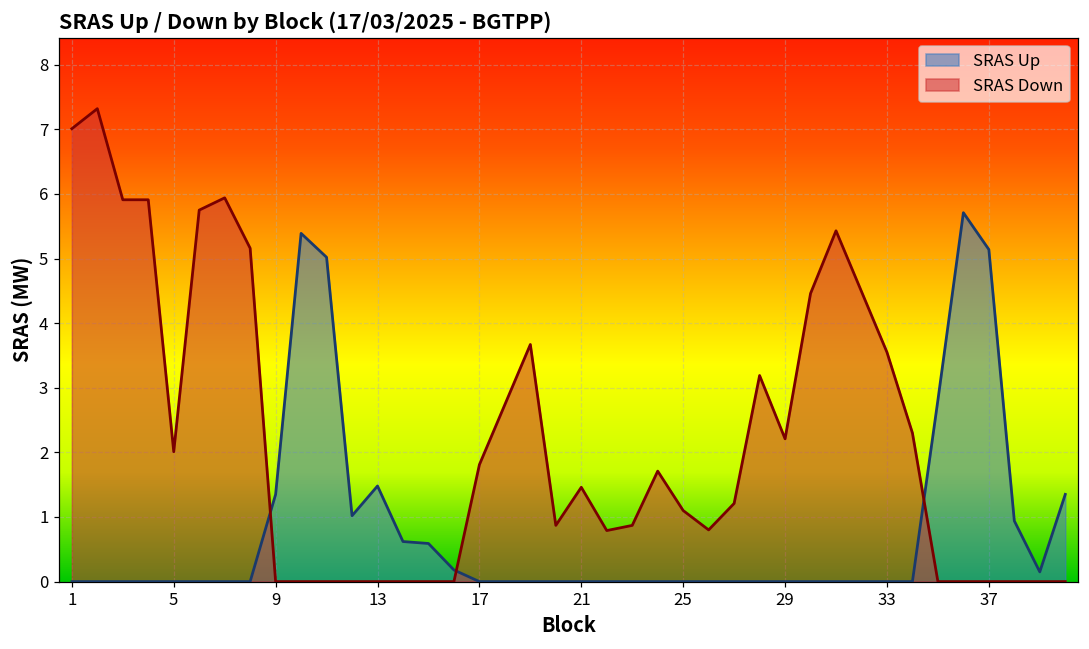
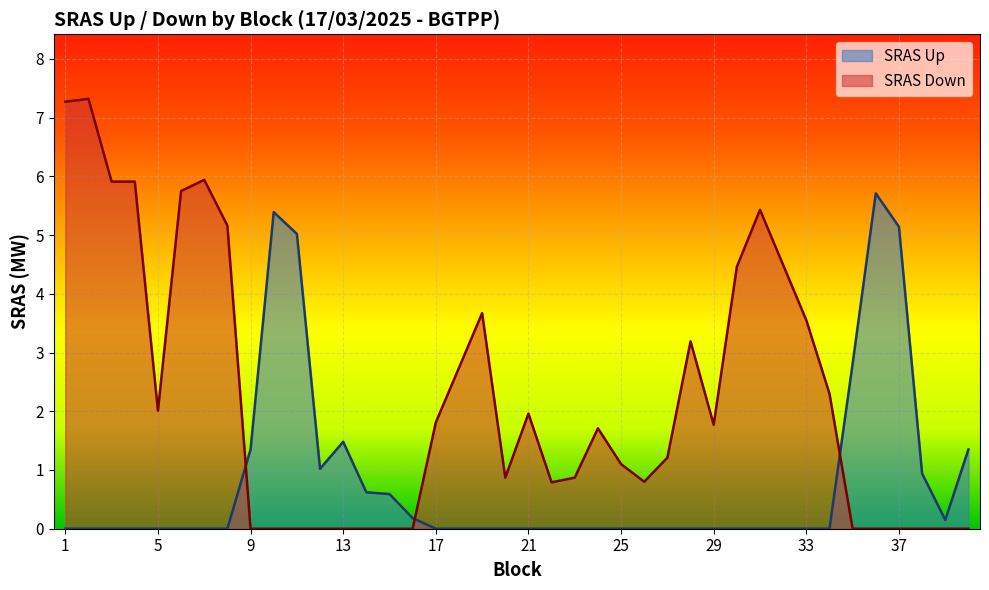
SRAS Down, 1: 7.0 -> 7.3
SRAS Down, 21: 1.5 -> 2.0
SRAS Down, 29: 2.2 -> 1.8
